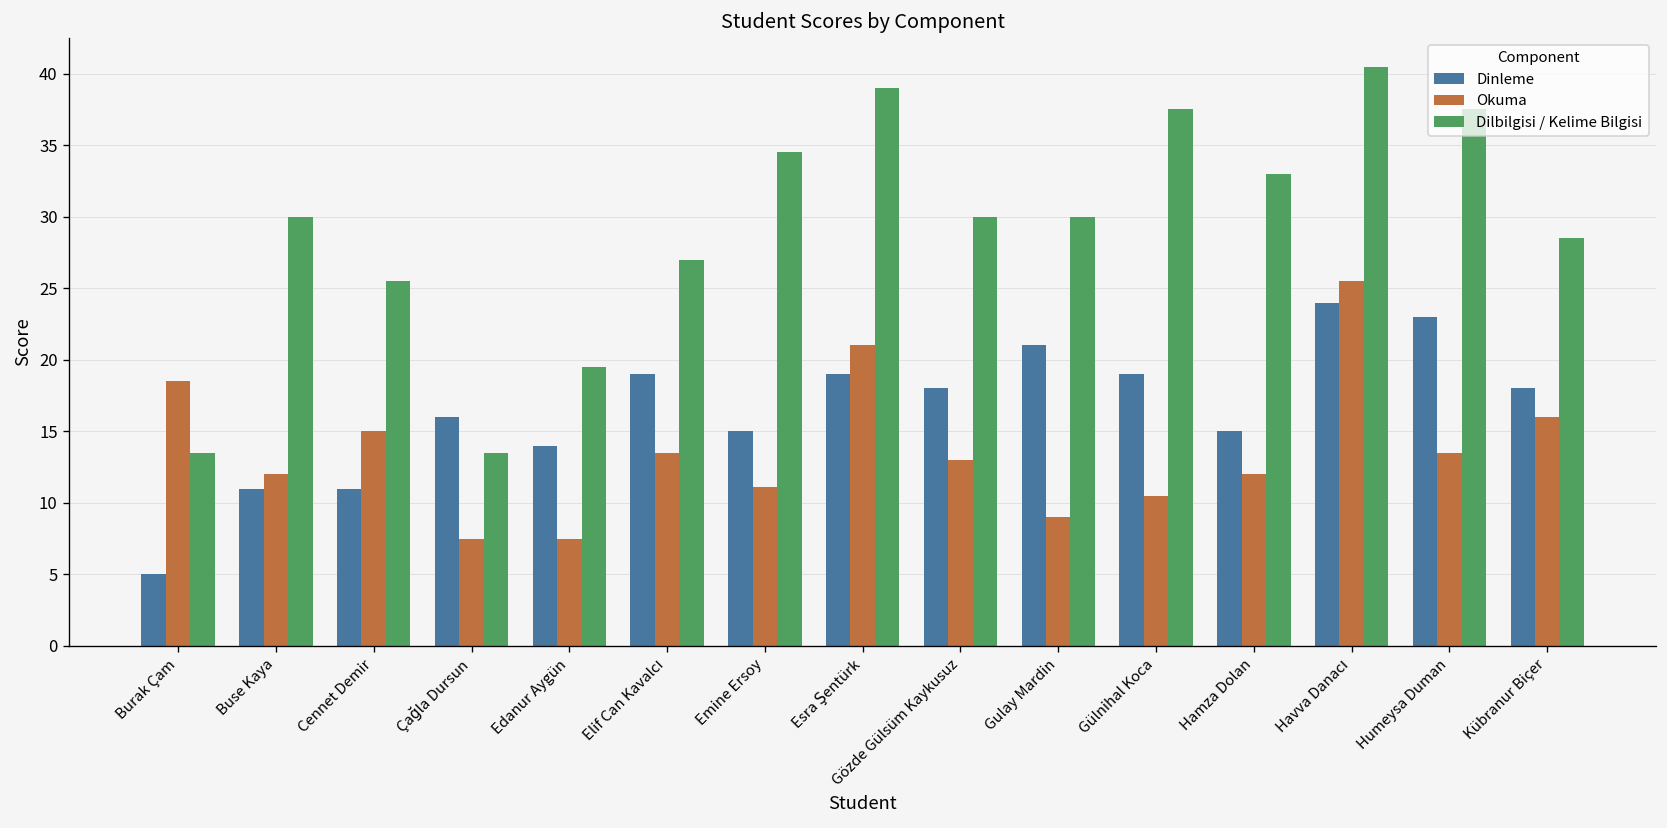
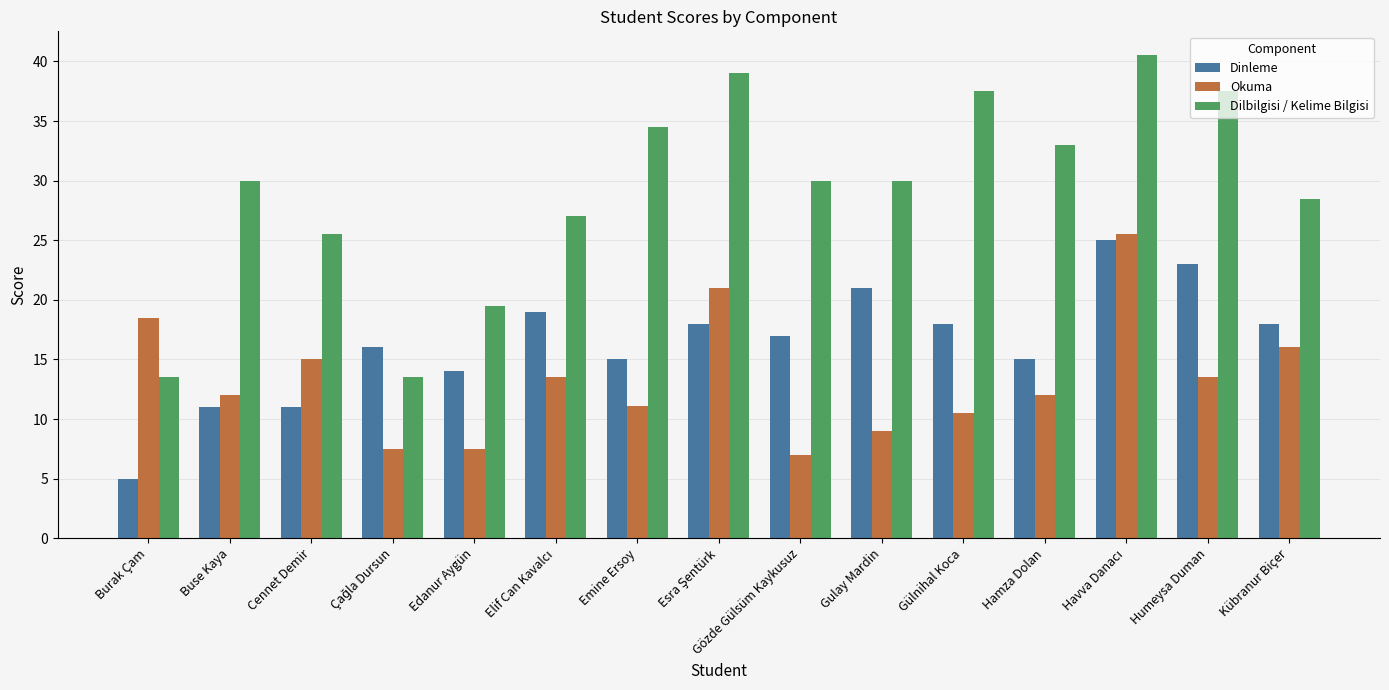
Dinleme, Esra Şentürk: 19 -> 18
Dinleme, Gözde Gülsüm Kaykusuz: 18 -> 17
Okuma, Gözde Gülsüm Kaykusuz: 13 -> 7
Dinleme, Gülnihal Koca: 19 -> 18
Dinleme, Havva Danacı: 24 -> 25
